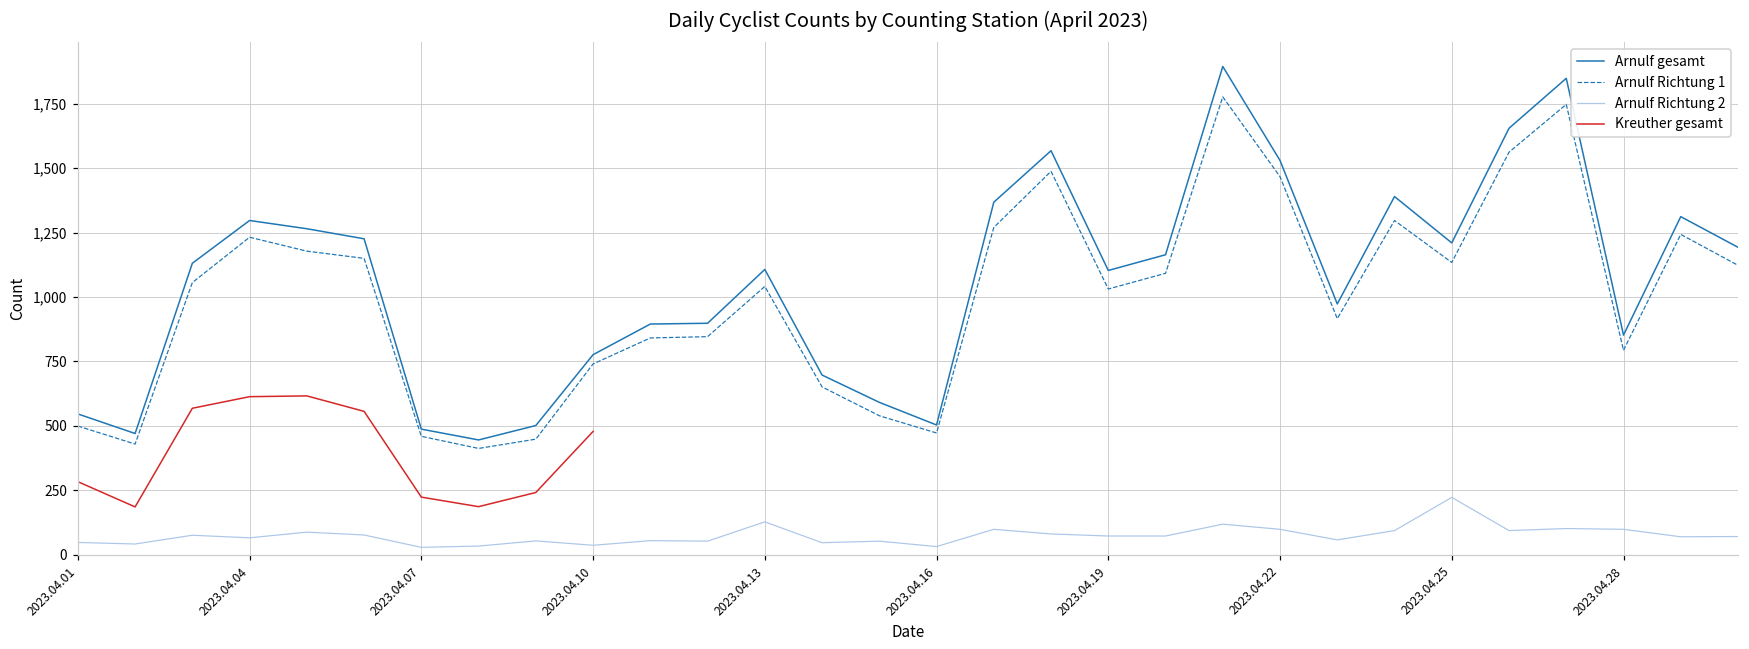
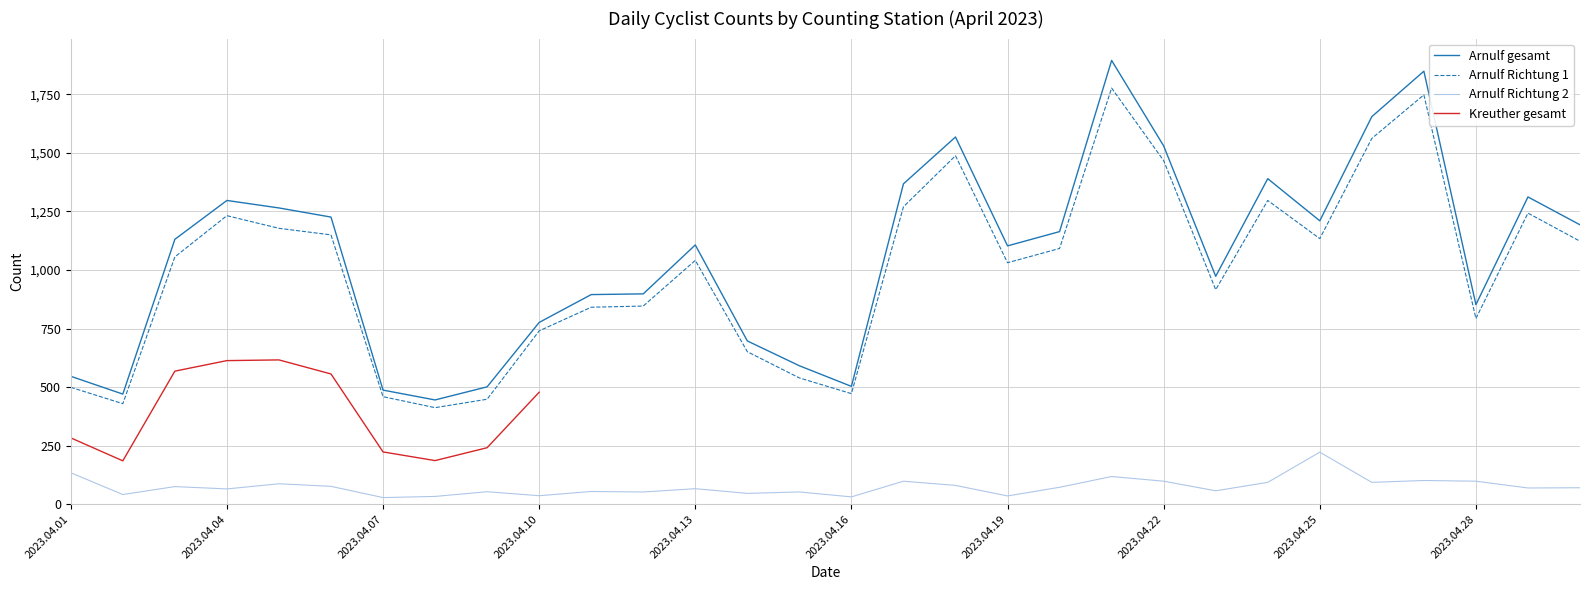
Arnulf Richtung 2, 2023.04.01: 50 -> 130
Arnulf Richtung 2, 2023.04.13: 130 -> 70
Arnulf Richtung 2, 2023.04.19: 70 -> 40
